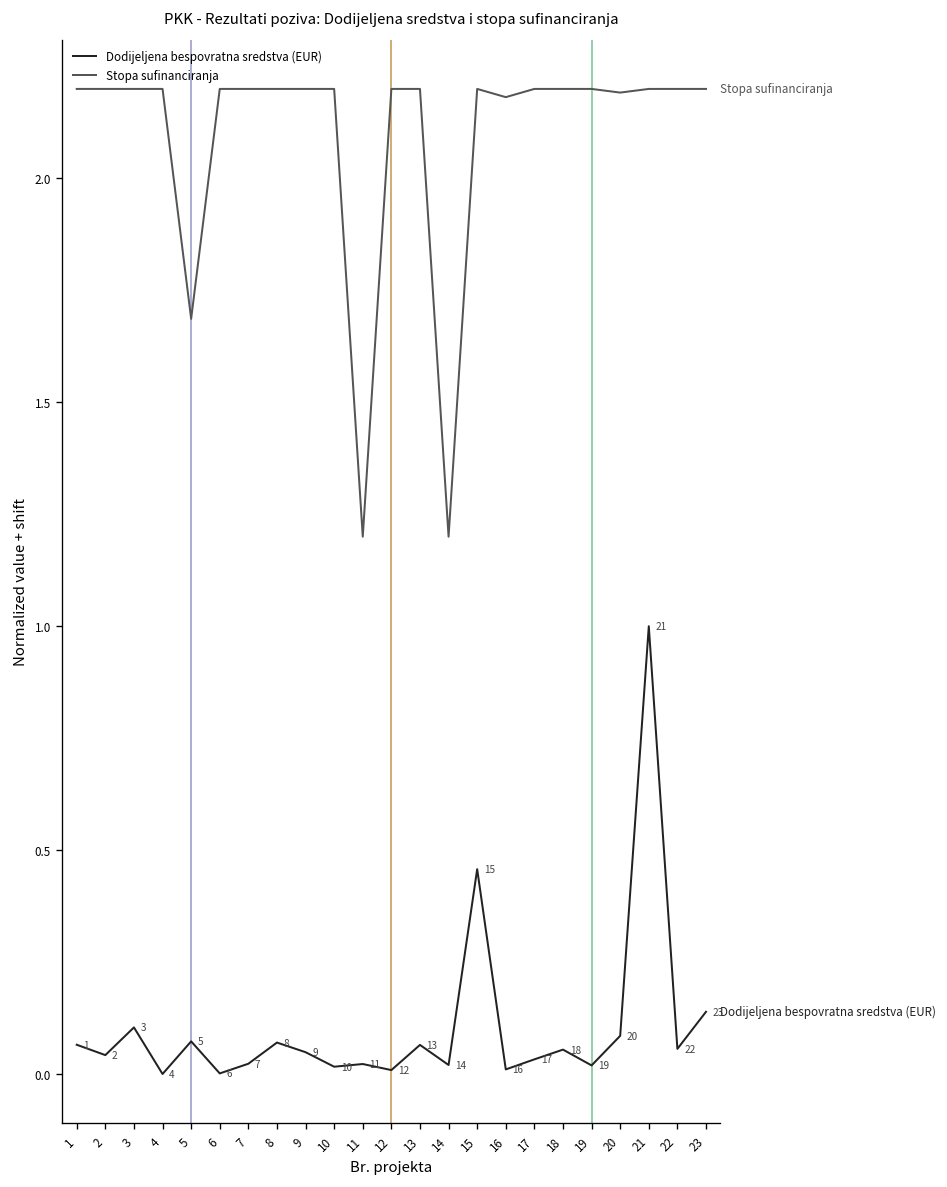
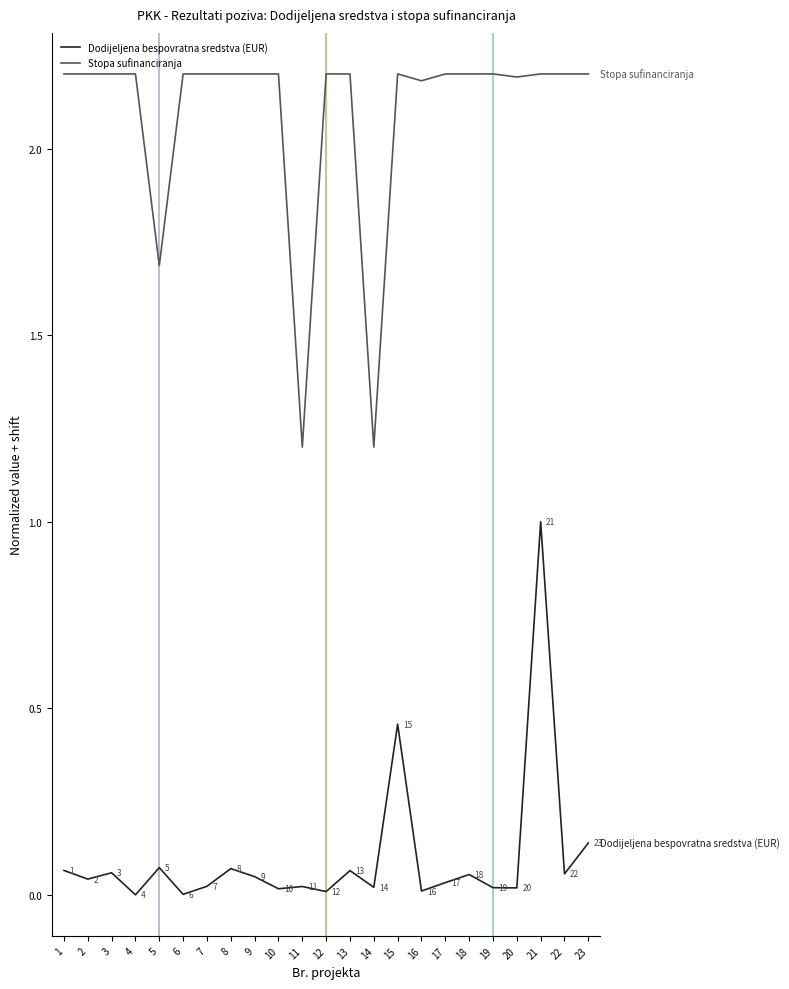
Dodijeljena bespovratna sredstva (EUR), 3: 0.10 -> 0.06
Dodijeljena bespovratna sredstva (EUR), 20: 0.09 -> 0.02
